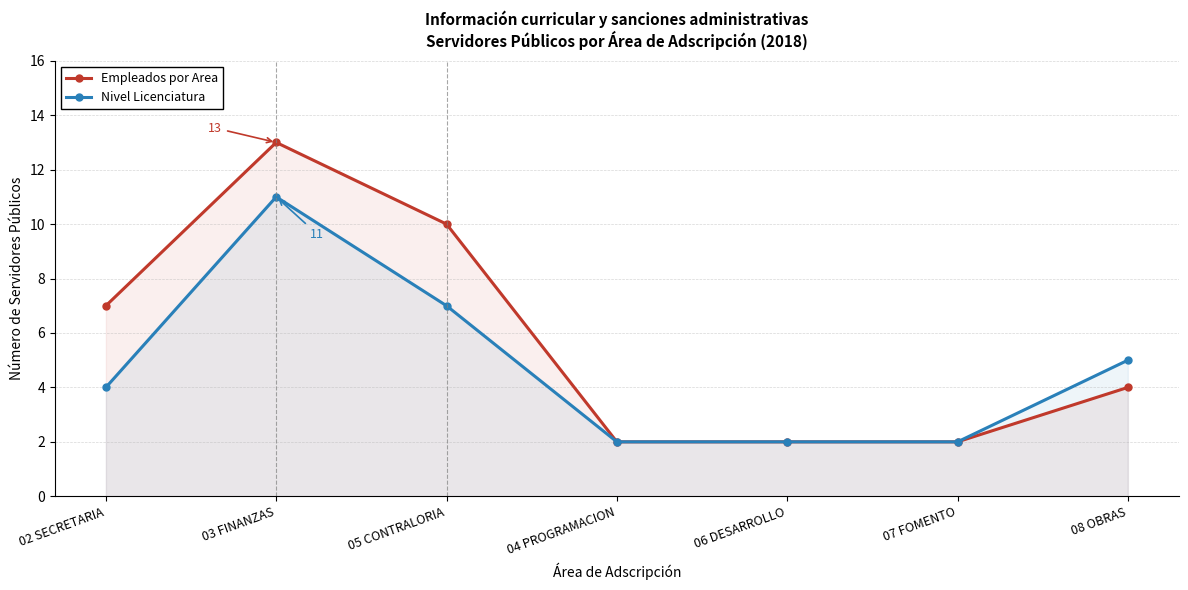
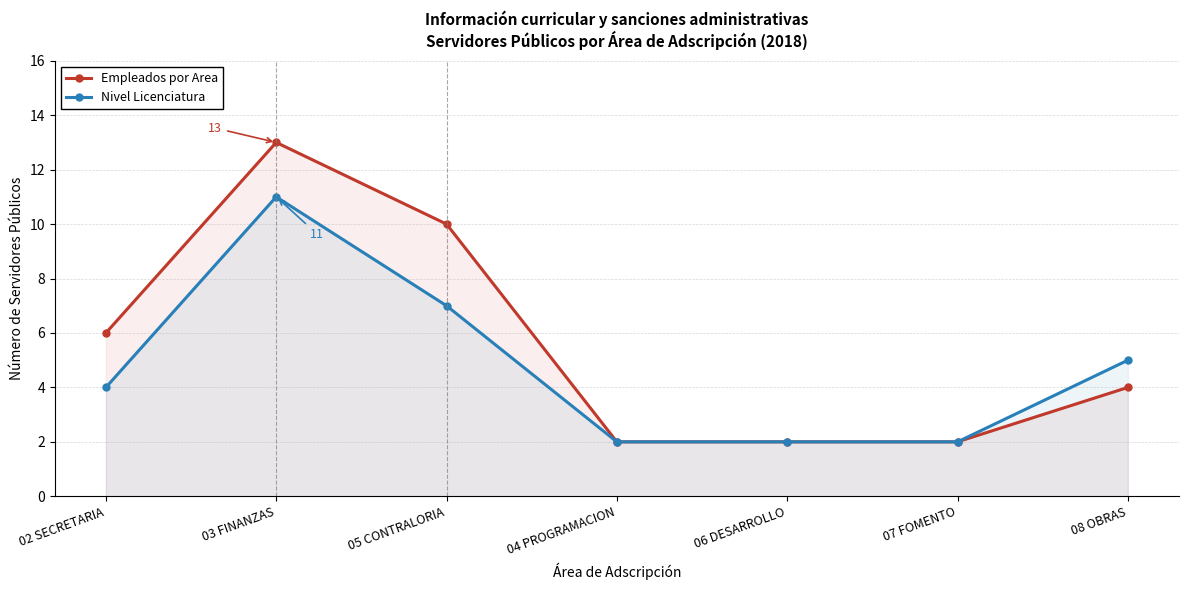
Empleados por Area, 02 SECRETARIA: 7 -> 6
